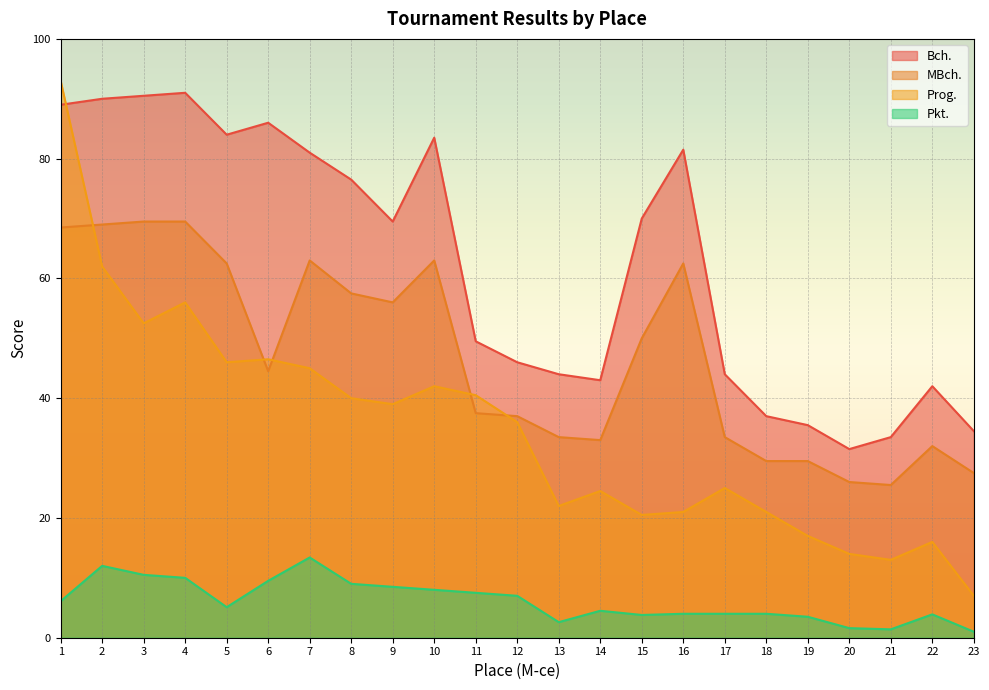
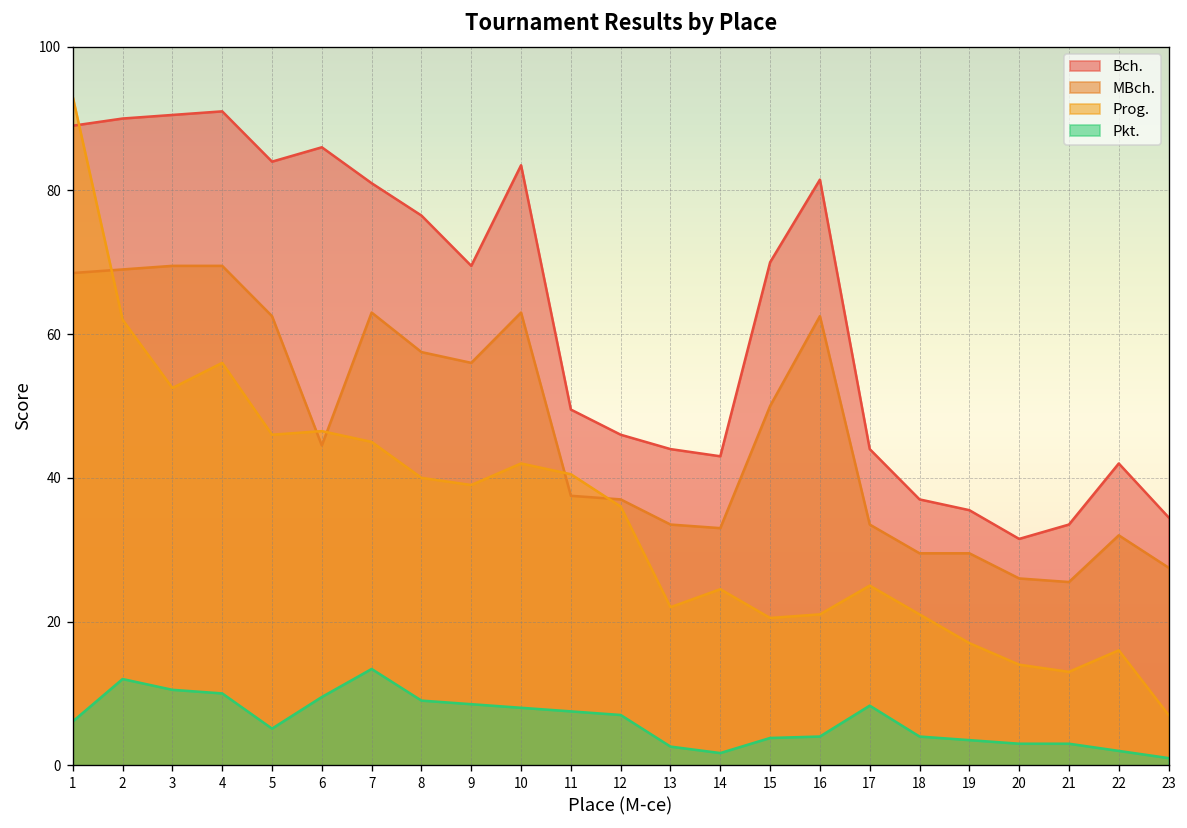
Pkt., 14: 5 -> 2
Pkt., 17: 4 -> 8
Pkt., 20: 2 -> 3
Pkt., 21: 1 -> 3
Pkt., 22: 4 -> 2
